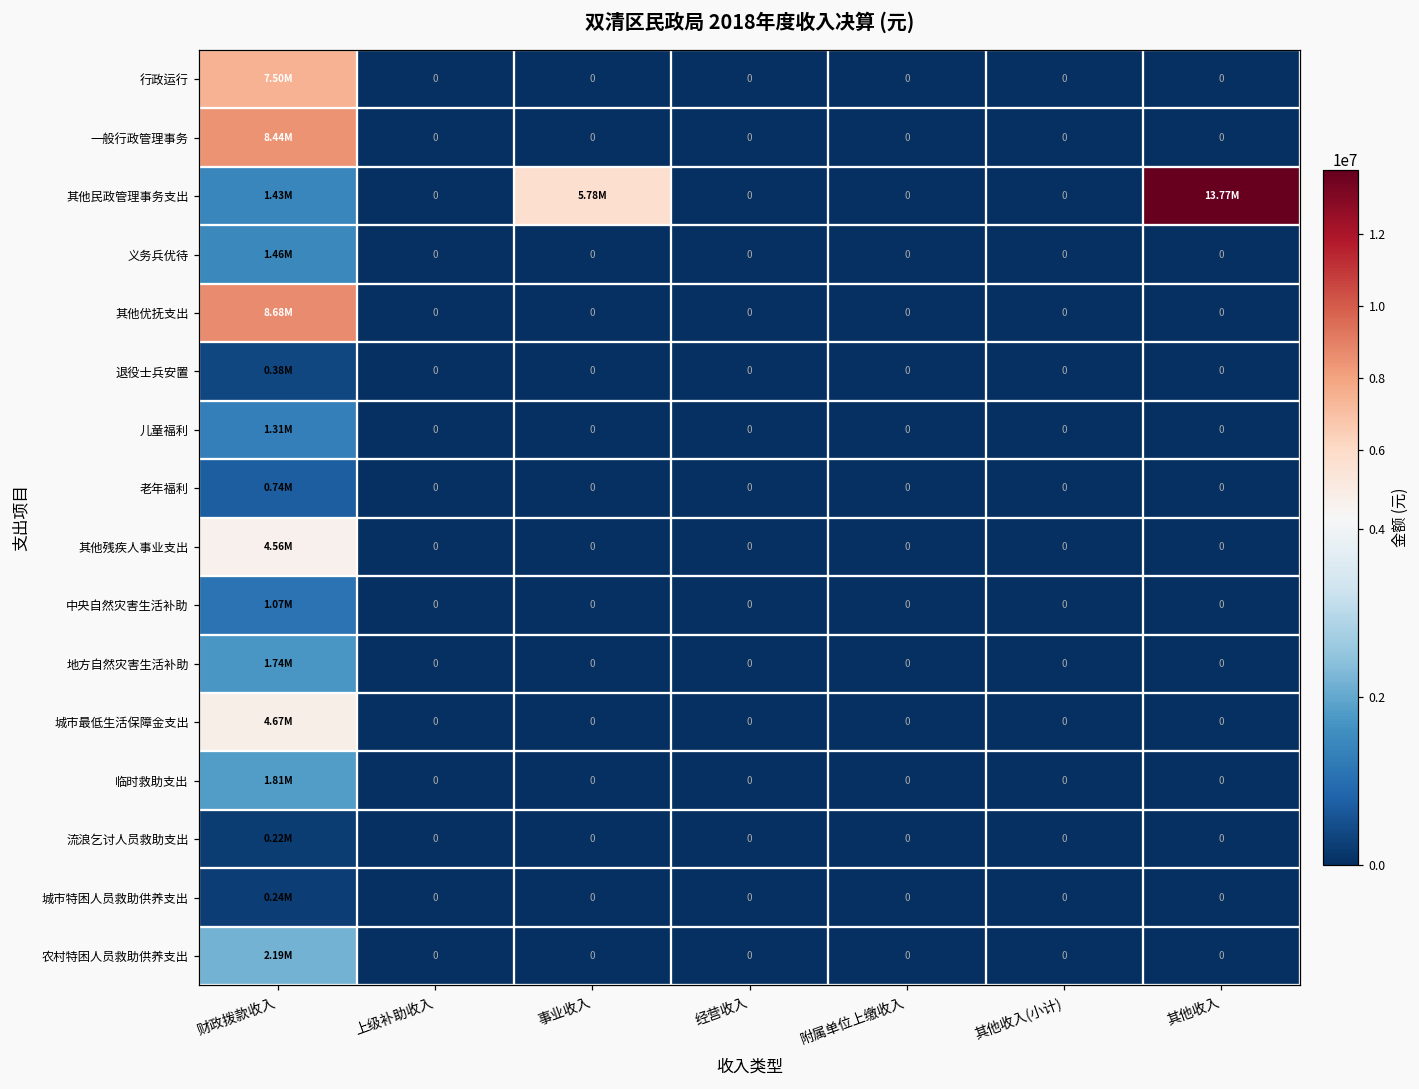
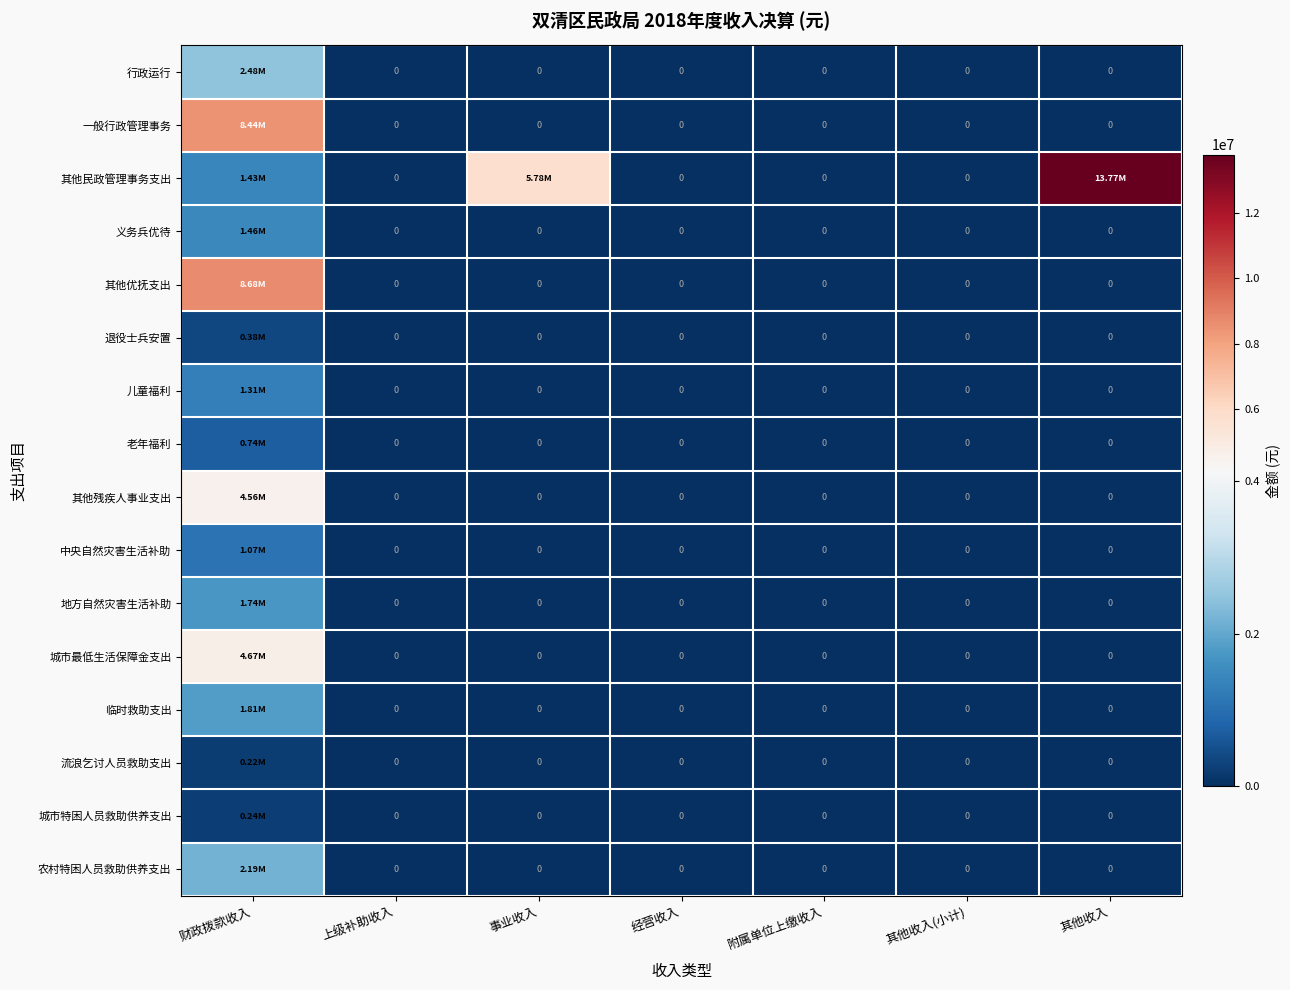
行政运行, 财政拨款收入: 7.50M -> 2.48M
